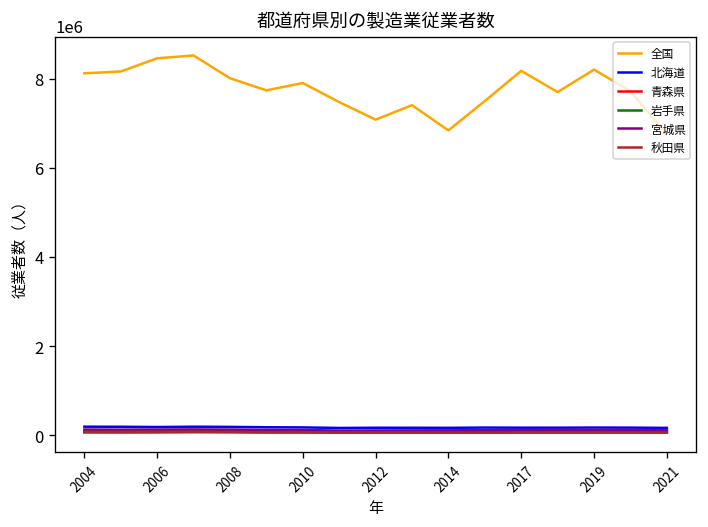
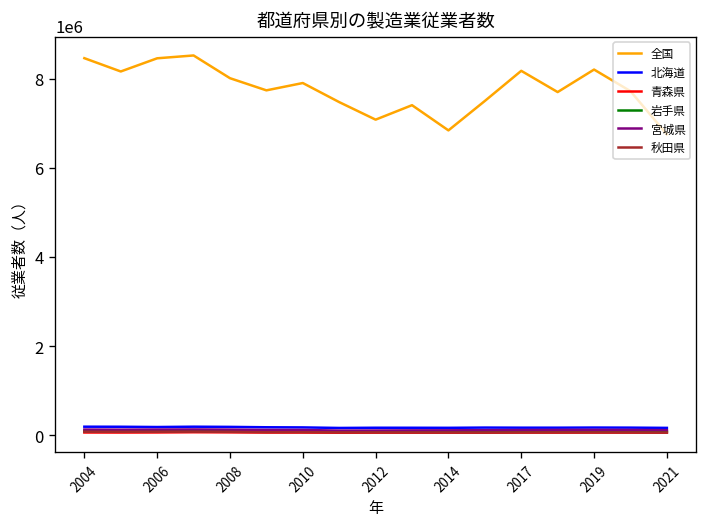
全国, 2004: 8100000 -> 8500000
